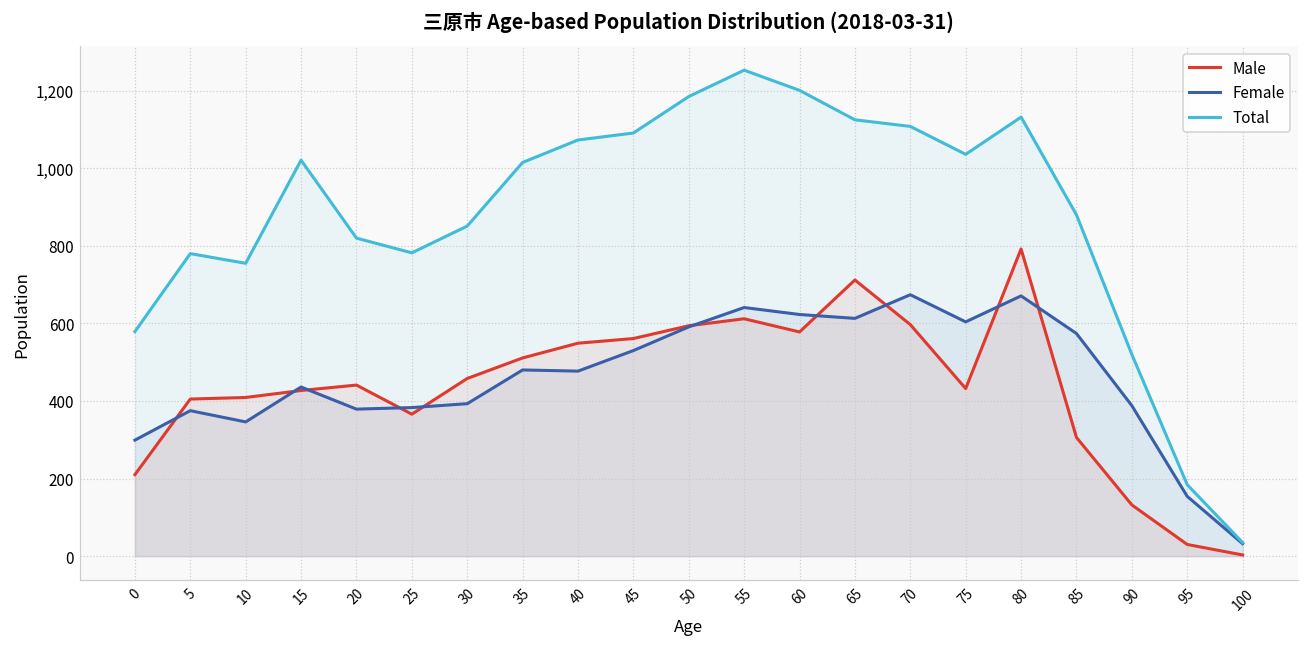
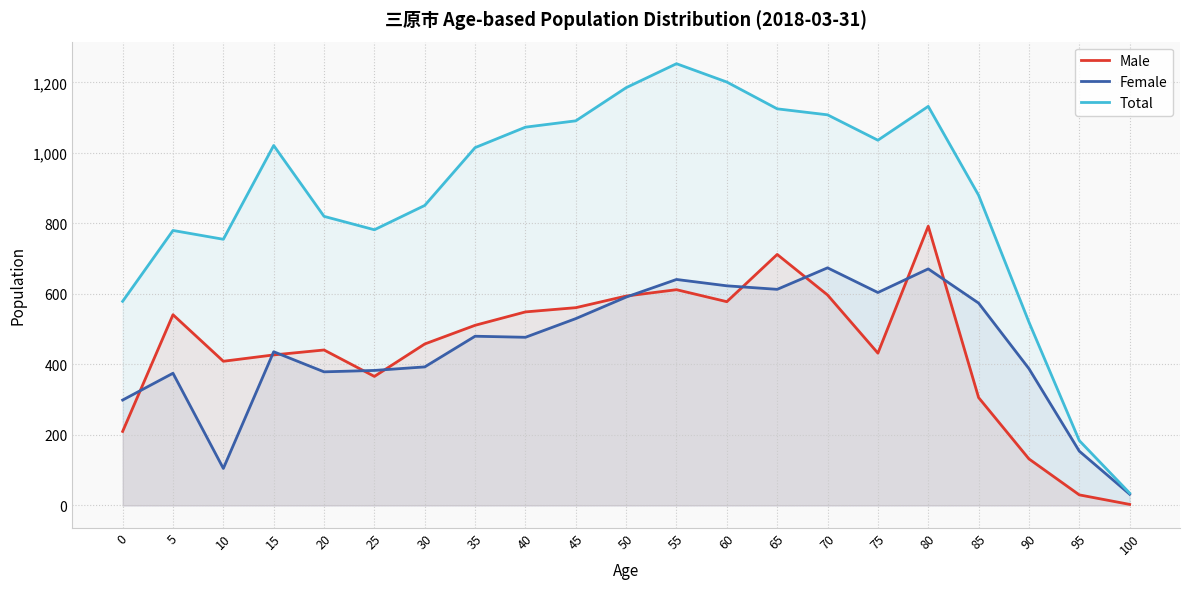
Male, 5: 410 -> 540
Female, 10: 350 -> 110
